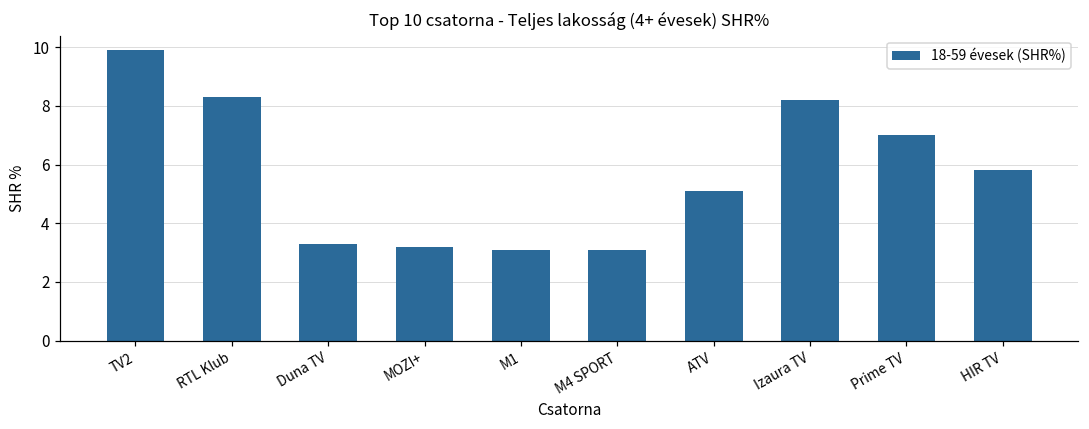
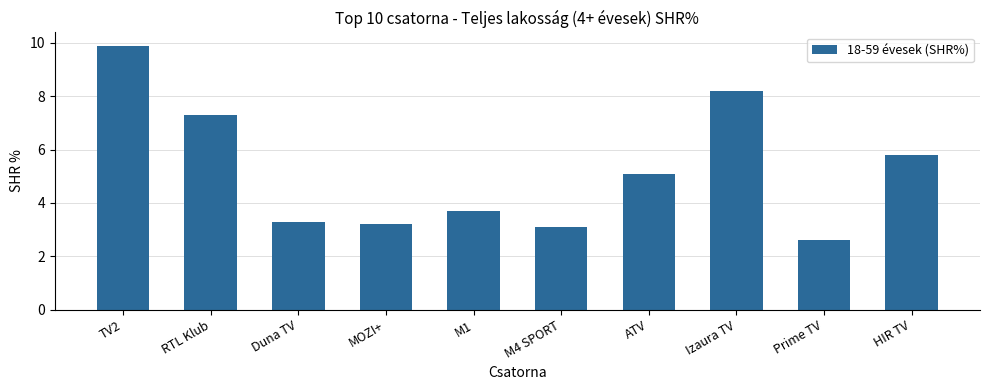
RTL Klub: 8.3 -> 7.3
M1: 3.1 -> 3.7
Prime TV: 7.0 -> 2.6
